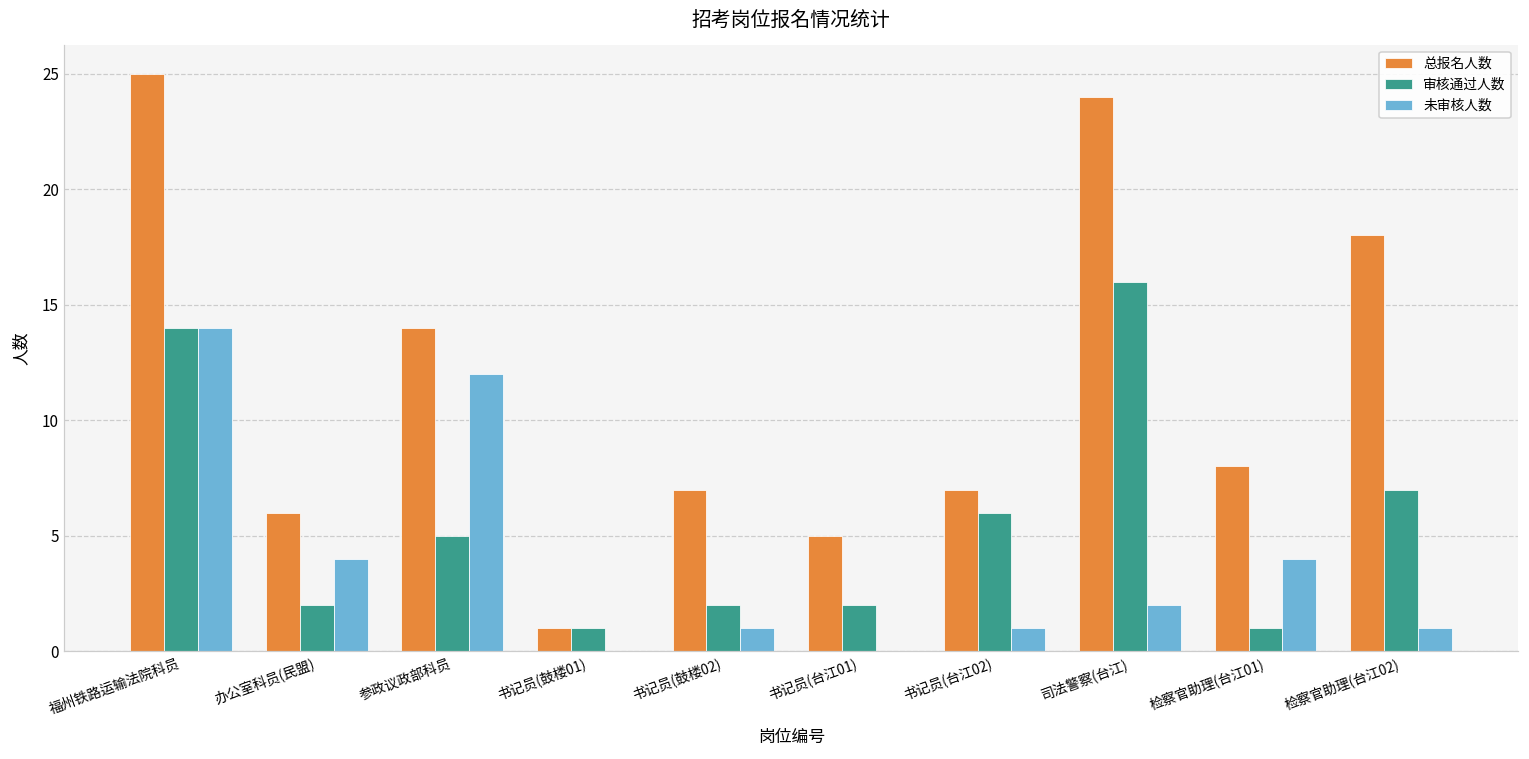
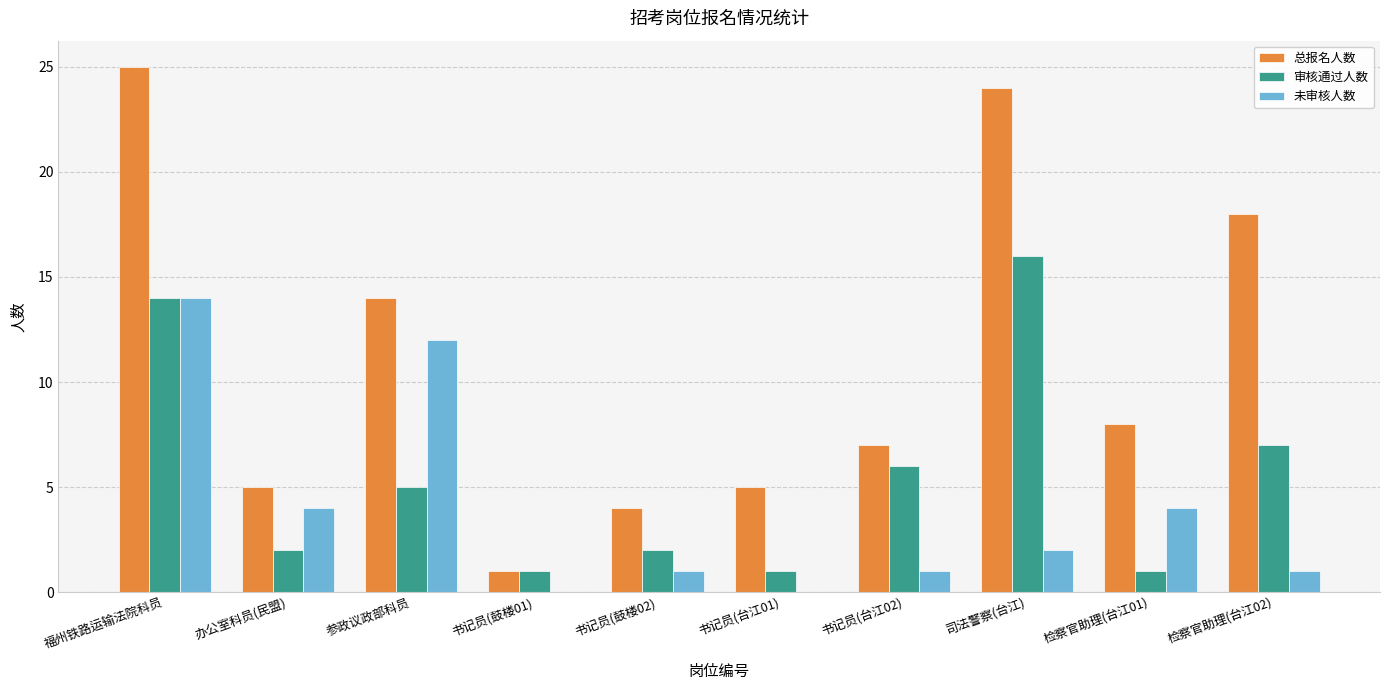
总报名人数, 办公室科员(民盟): 6 -> 5
总报名人数, 书记员(鼓楼02): 7 -> 4
审核通过人数, 书记员(台江01): 2 -> 1
